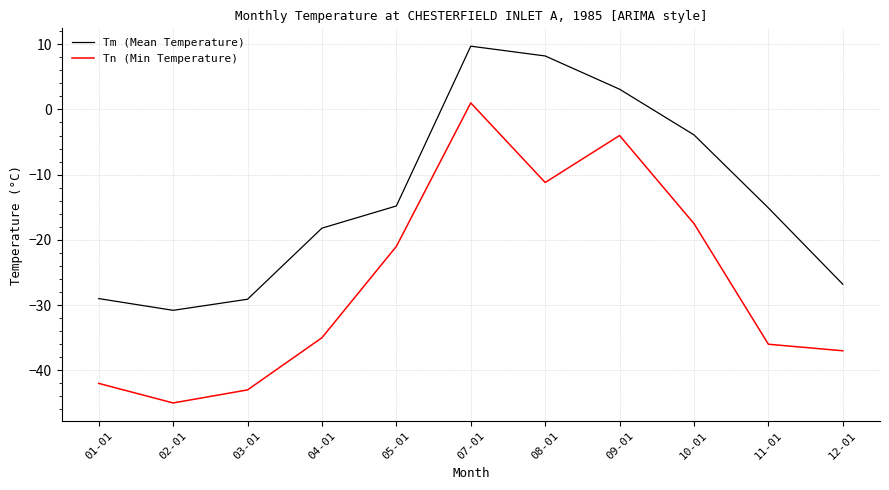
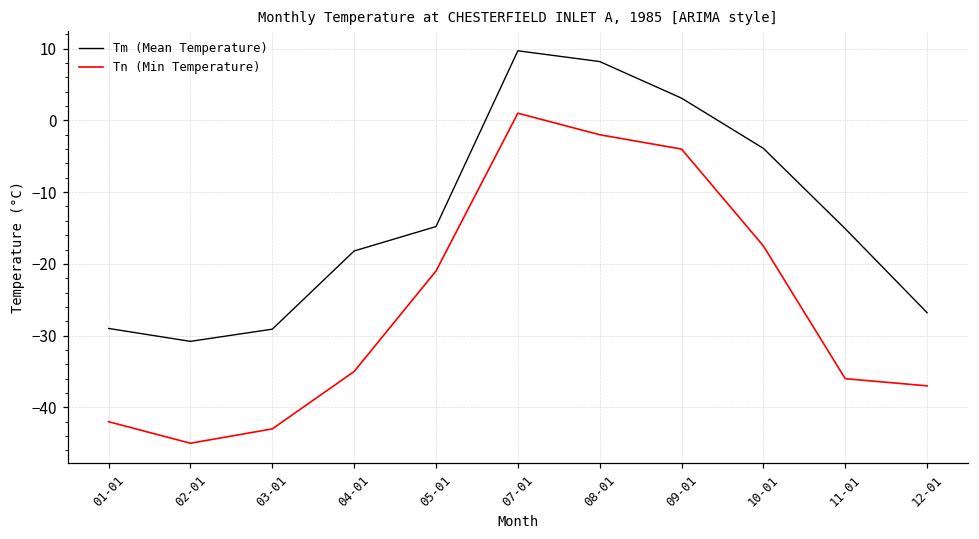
Tn (Min Temperature), 08-01: -11 -> -2
